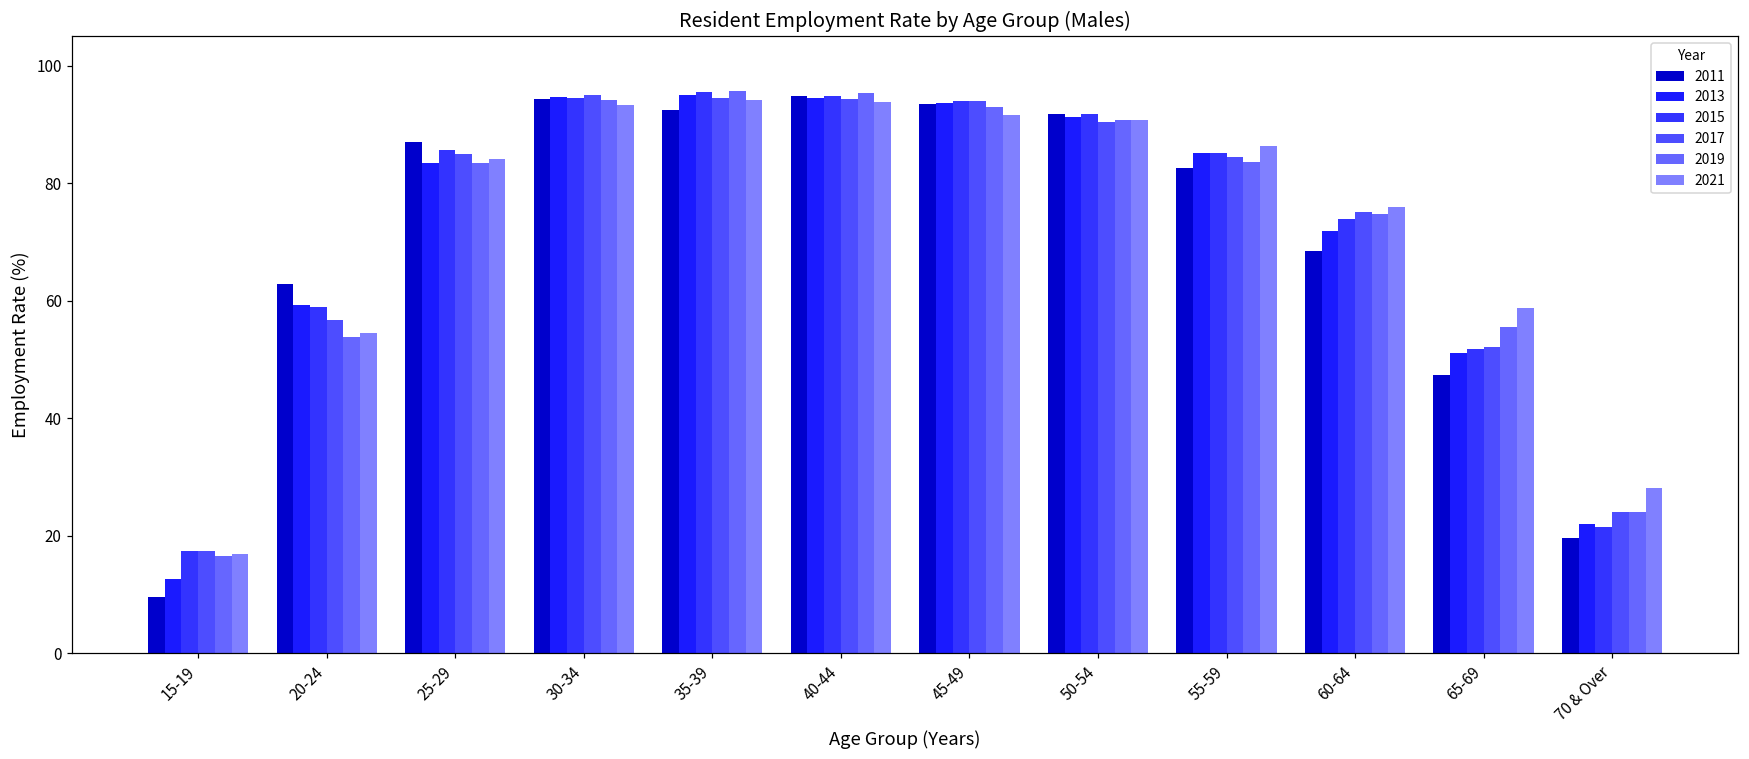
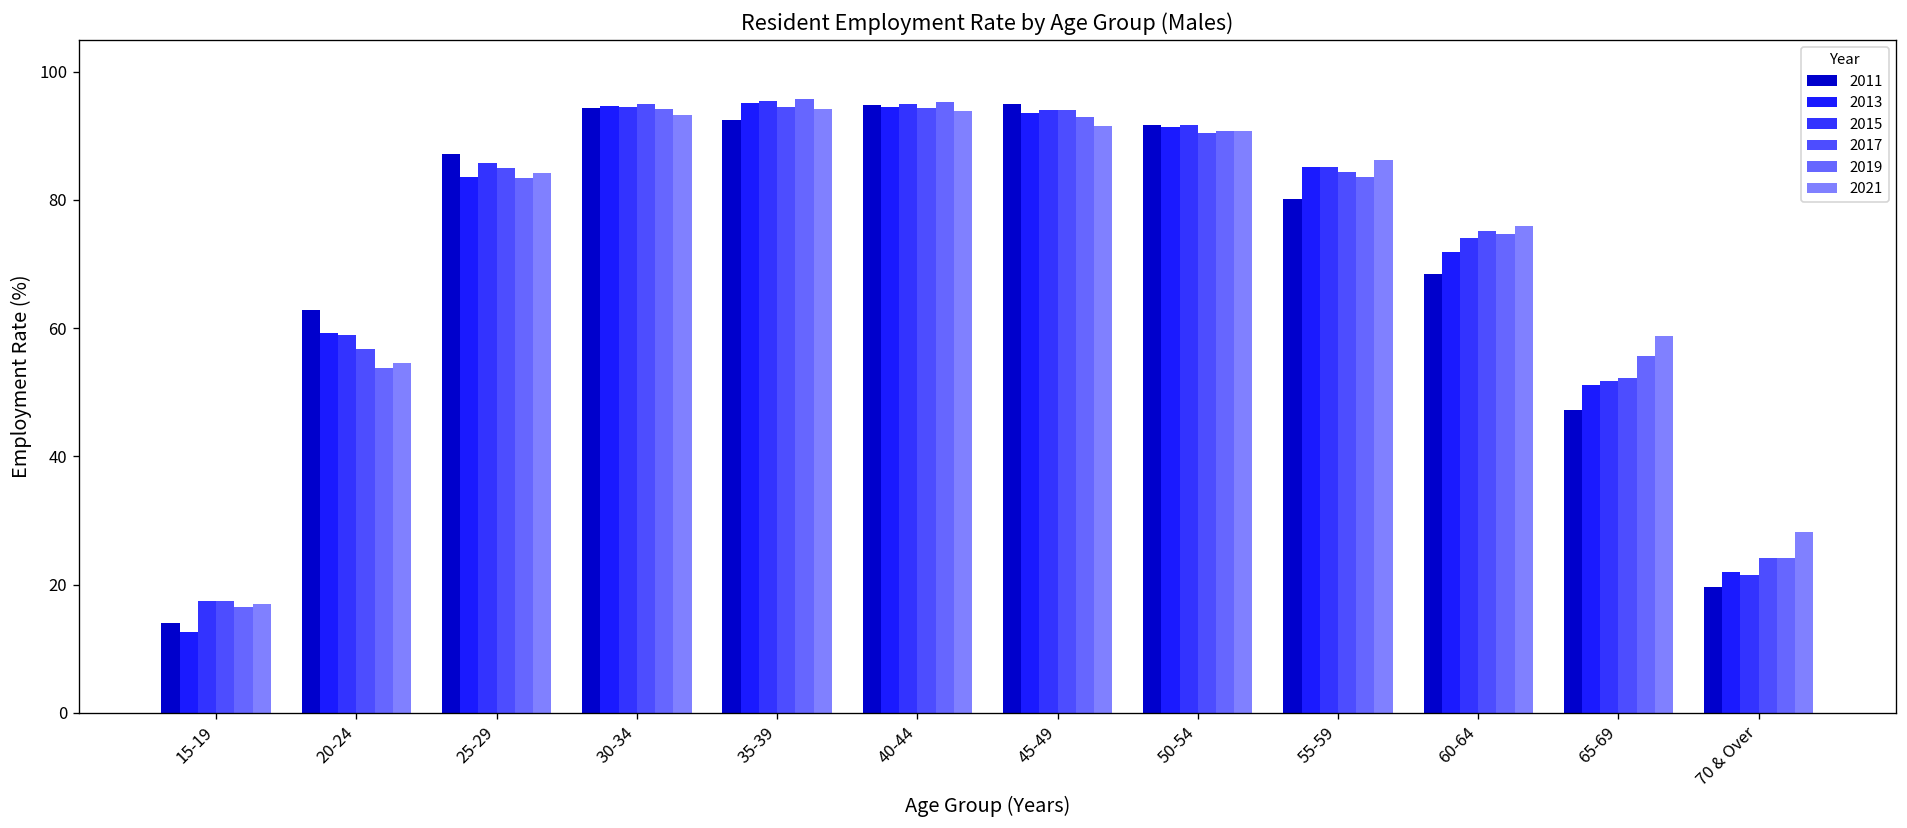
2011, 15-19: 10 -> 14
2011, 45-49: 93 -> 95
2011, 55-59: 83 -> 80
